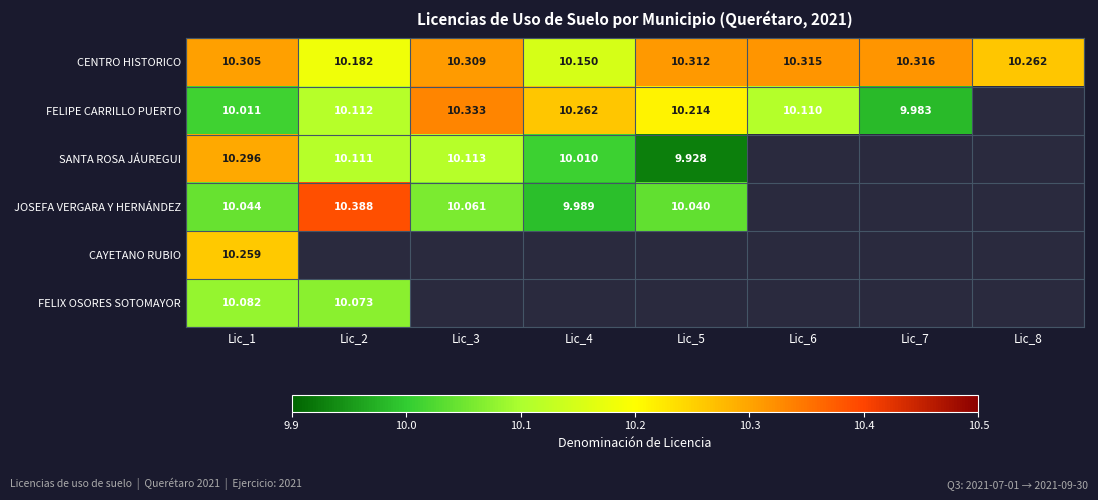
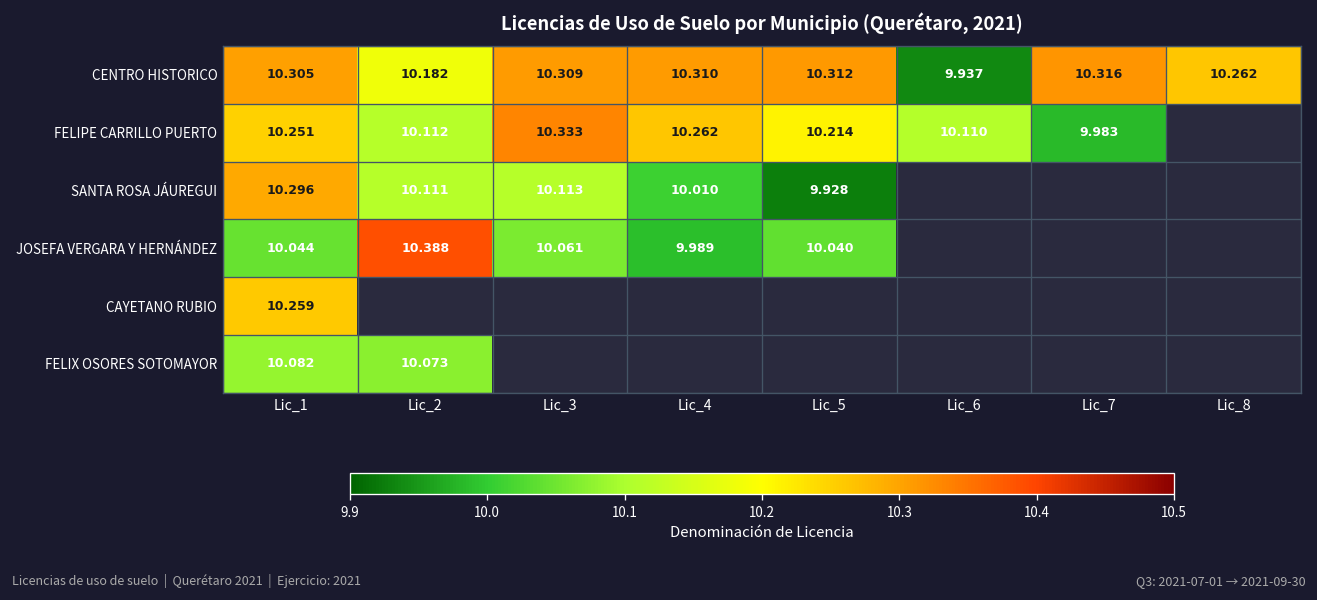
CENTRO HISTORICO, Lic_4: 10.150 -> 10.310
CENTRO HISTORICO, Lic_6: 10.315 -> 9.937
FELIPE CARRILLO PUERTO, Lic_1: 10.011 -> 10.251
